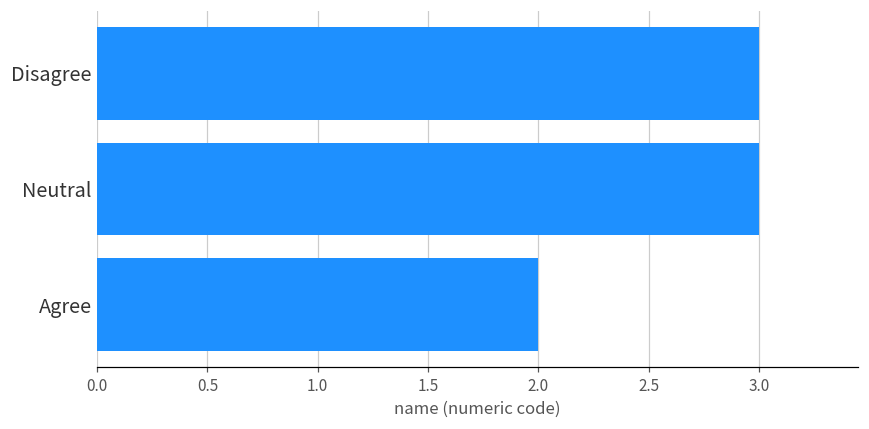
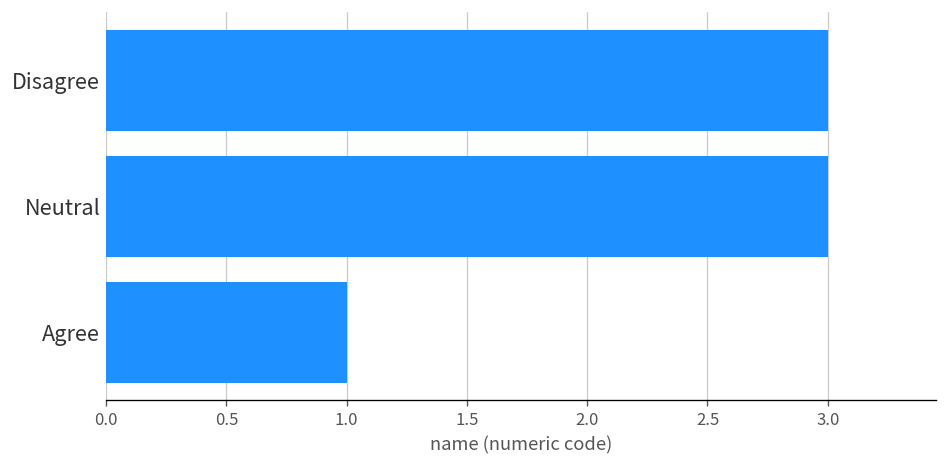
Agree: 2 -> 1
